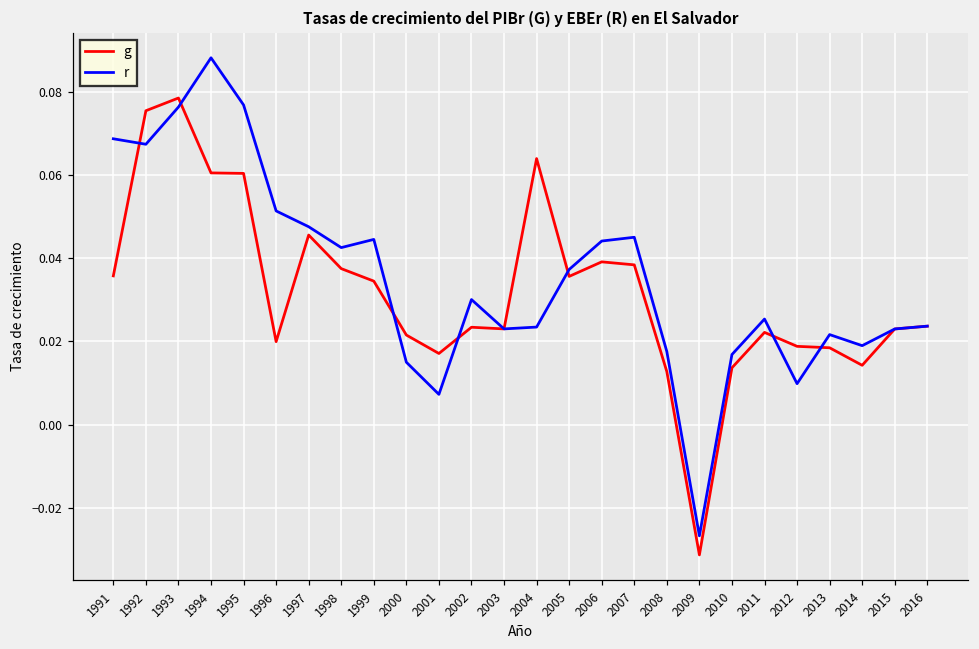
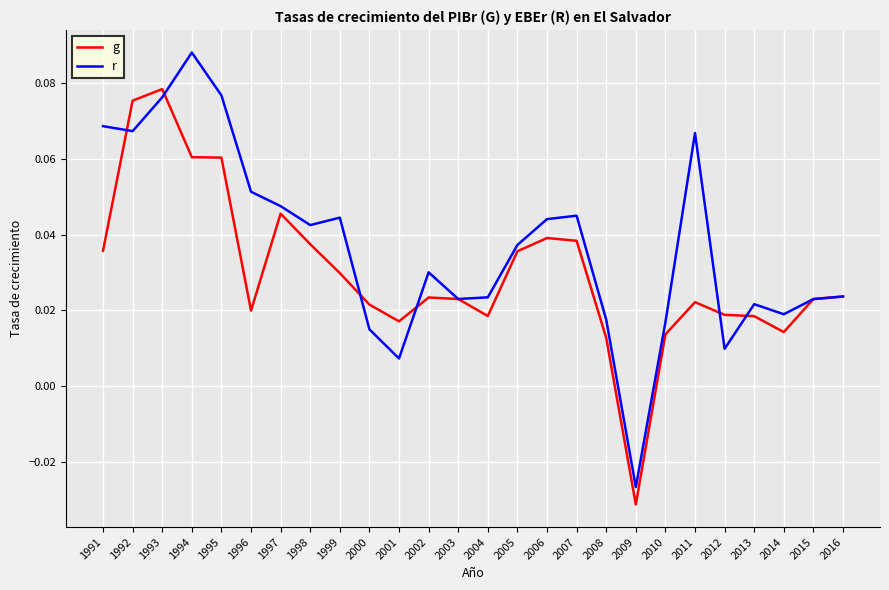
g, 1999: 0.034 -> 0.030
g, 2004: 0.064 -> 0.019
r, 2011: 0.025 -> 0.067
